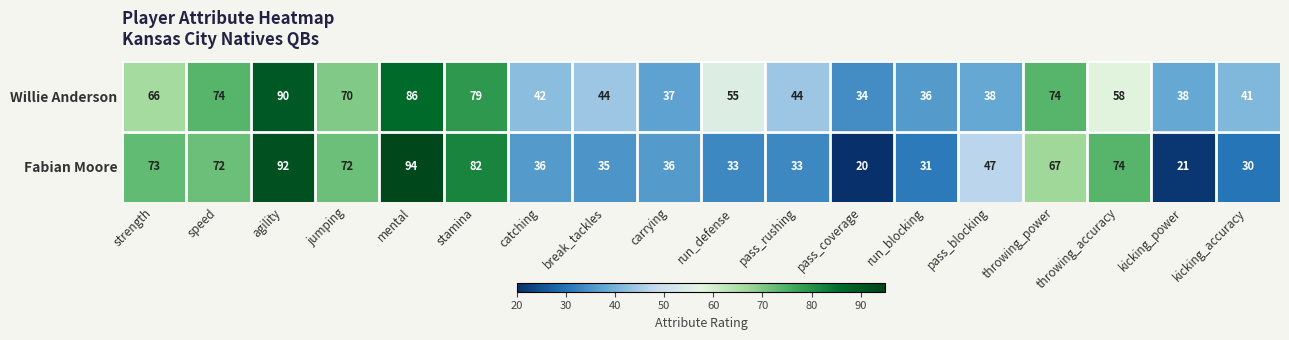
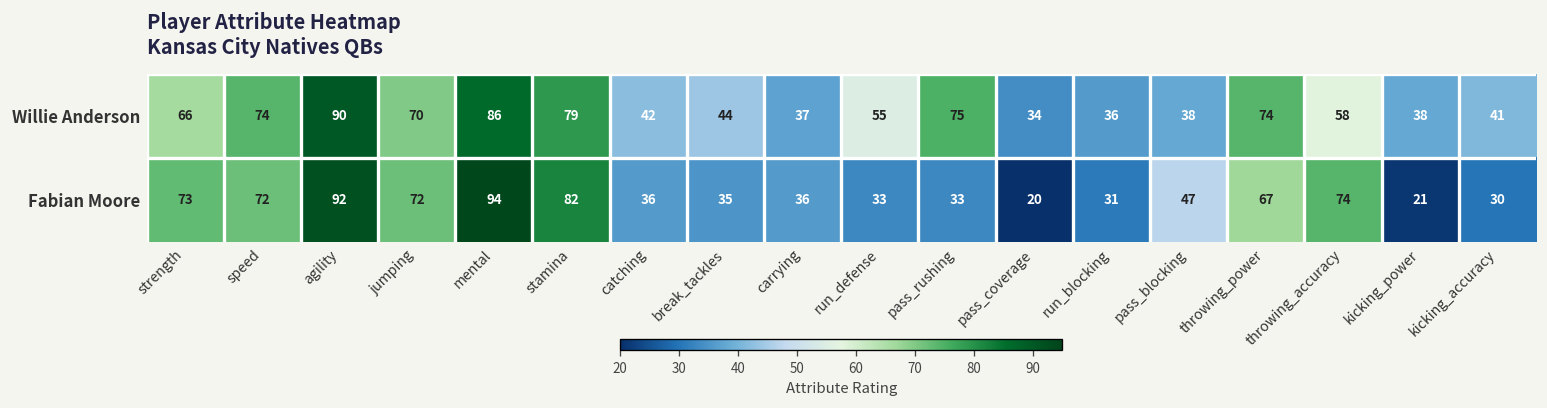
Willie Anderson, pass_rushing: 44 -> 75
